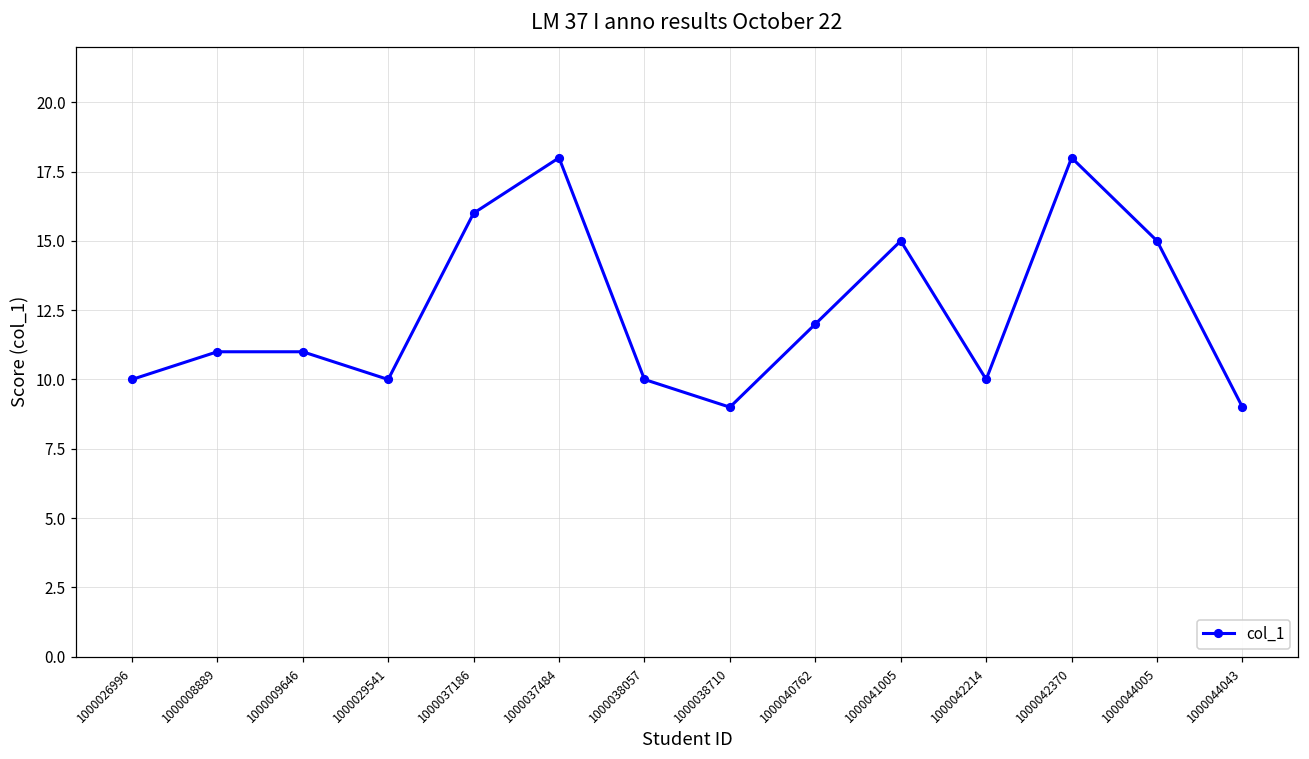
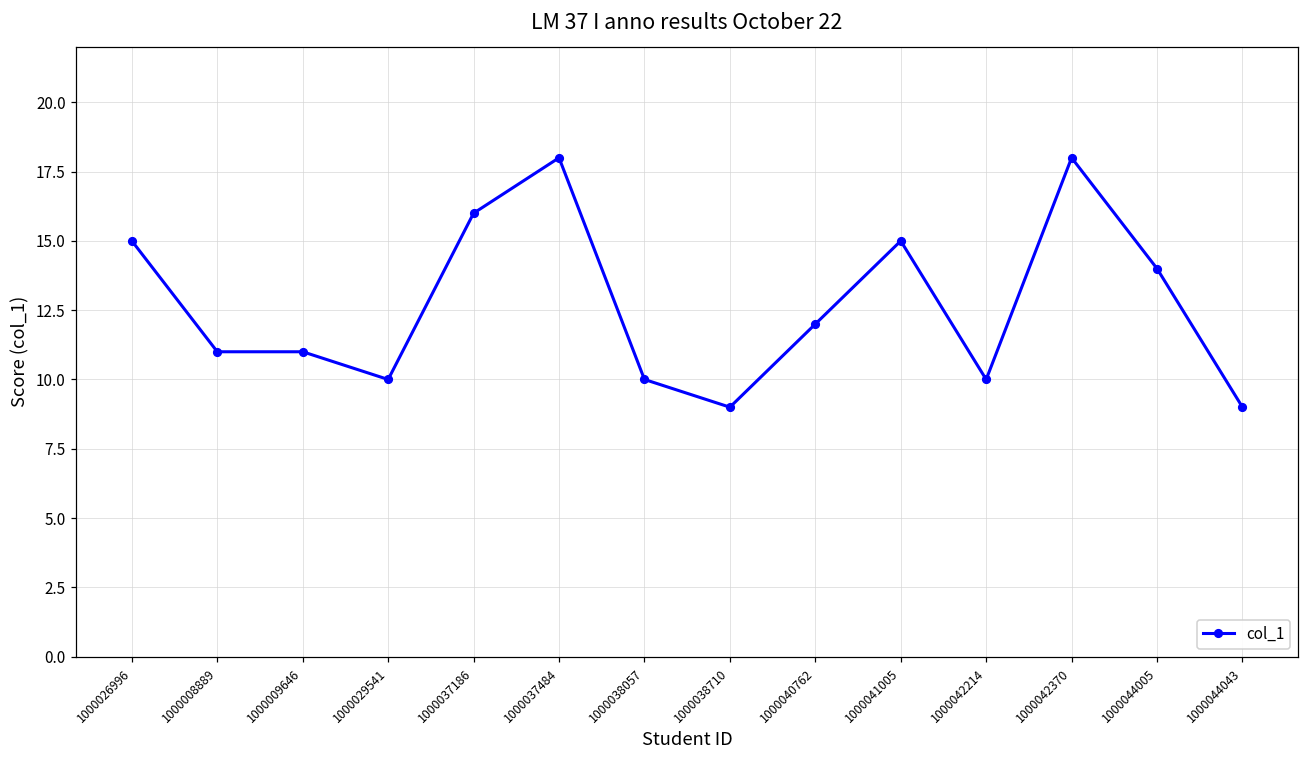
1000026996: 10 -> 15
1000044005: 15 -> 14
